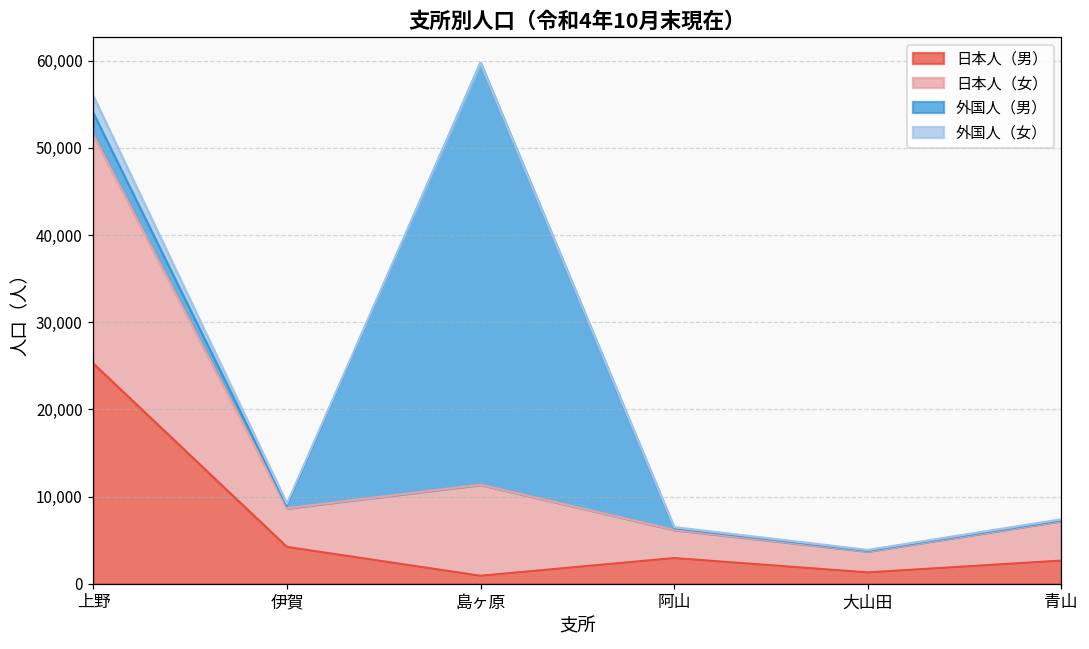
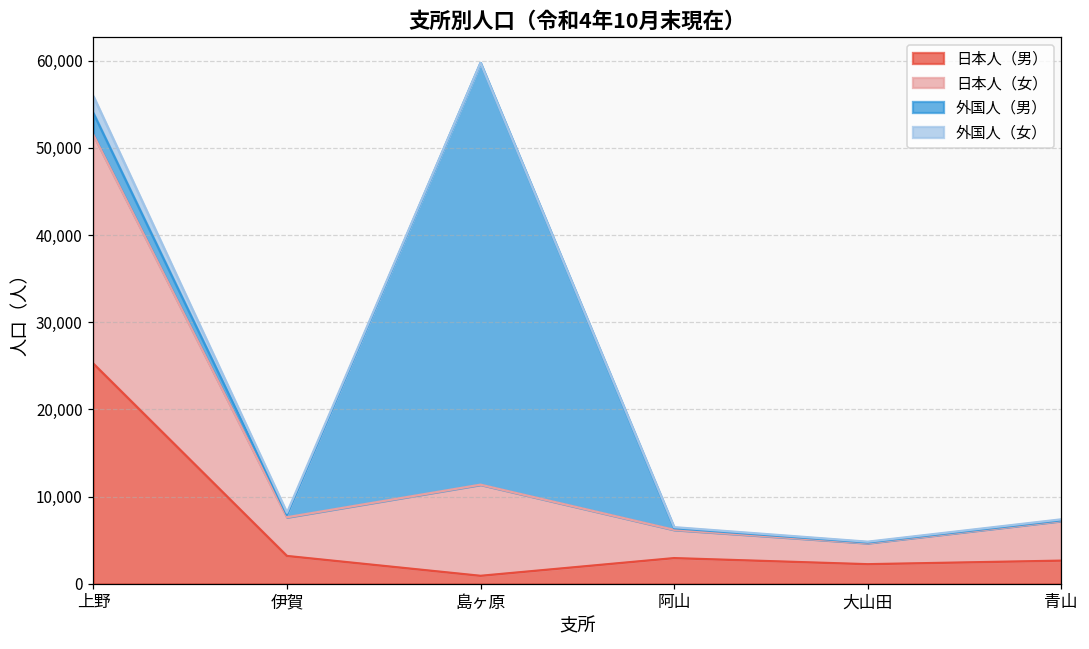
日本人（男）, 伊賀: 4,000 -> 3,000
日本人（男）, 大山田: 1,000 -> 2,000
